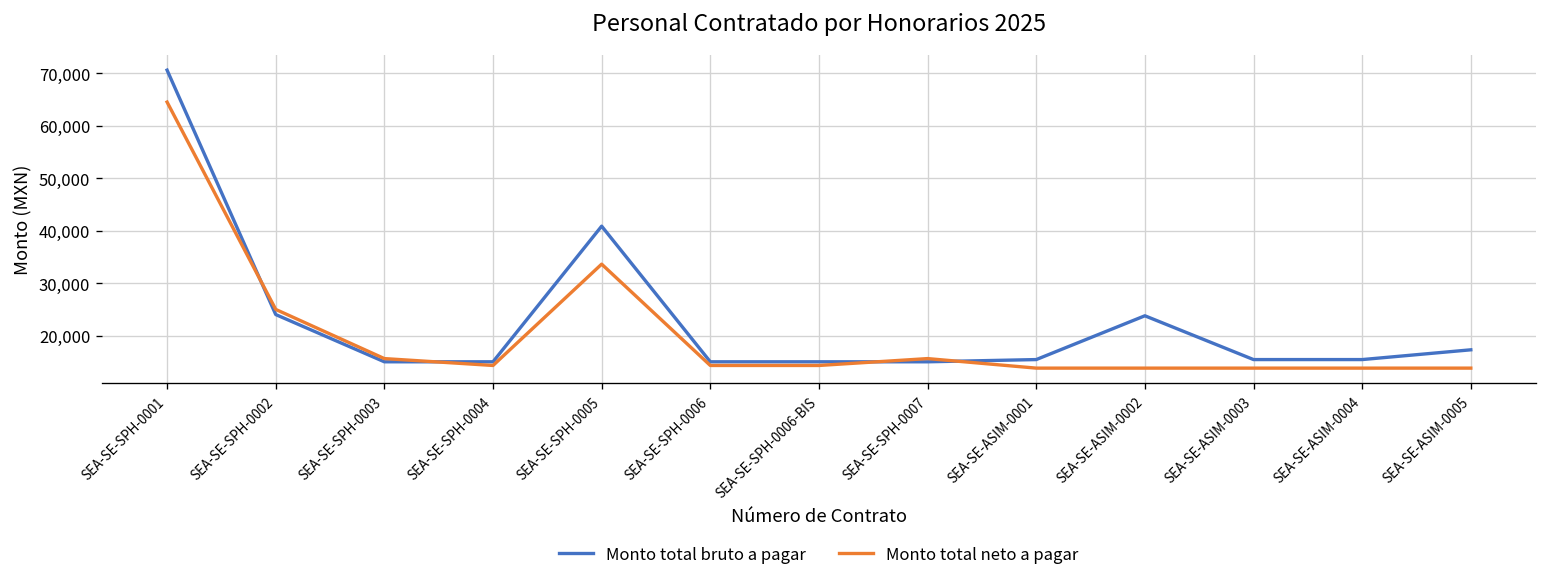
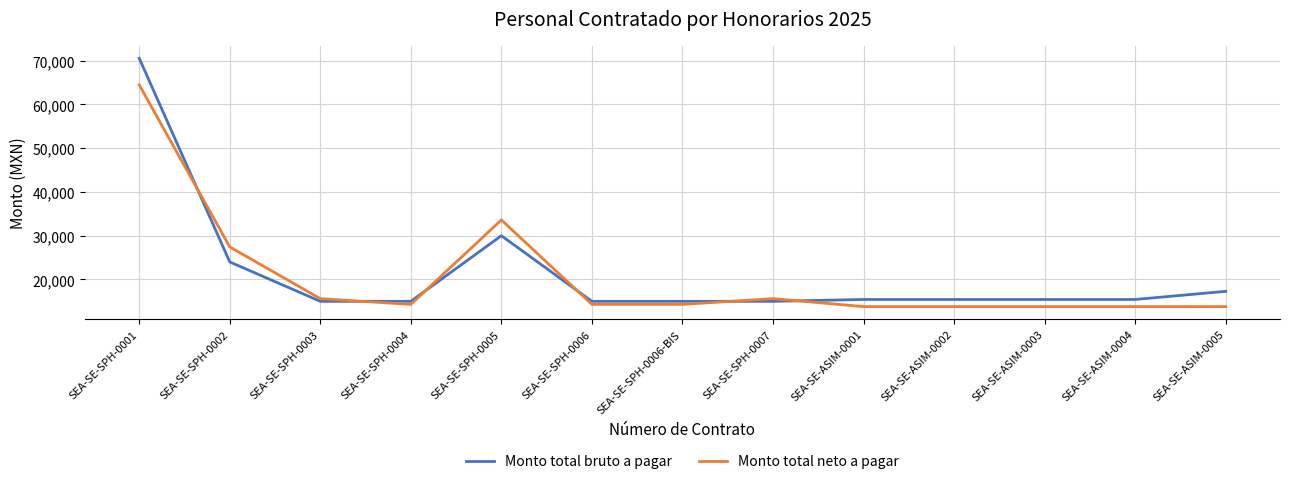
Monto total neto a pagar, SEA-SE-SPH-0002: 25,000 -> 27,000
Monto total bruto a pagar, SEA-SE-SPH-0005: 41,000 -> 30,000
Monto total bruto a pagar, SEA-SE-ASIM-0002: 24,000 -> 15,000
